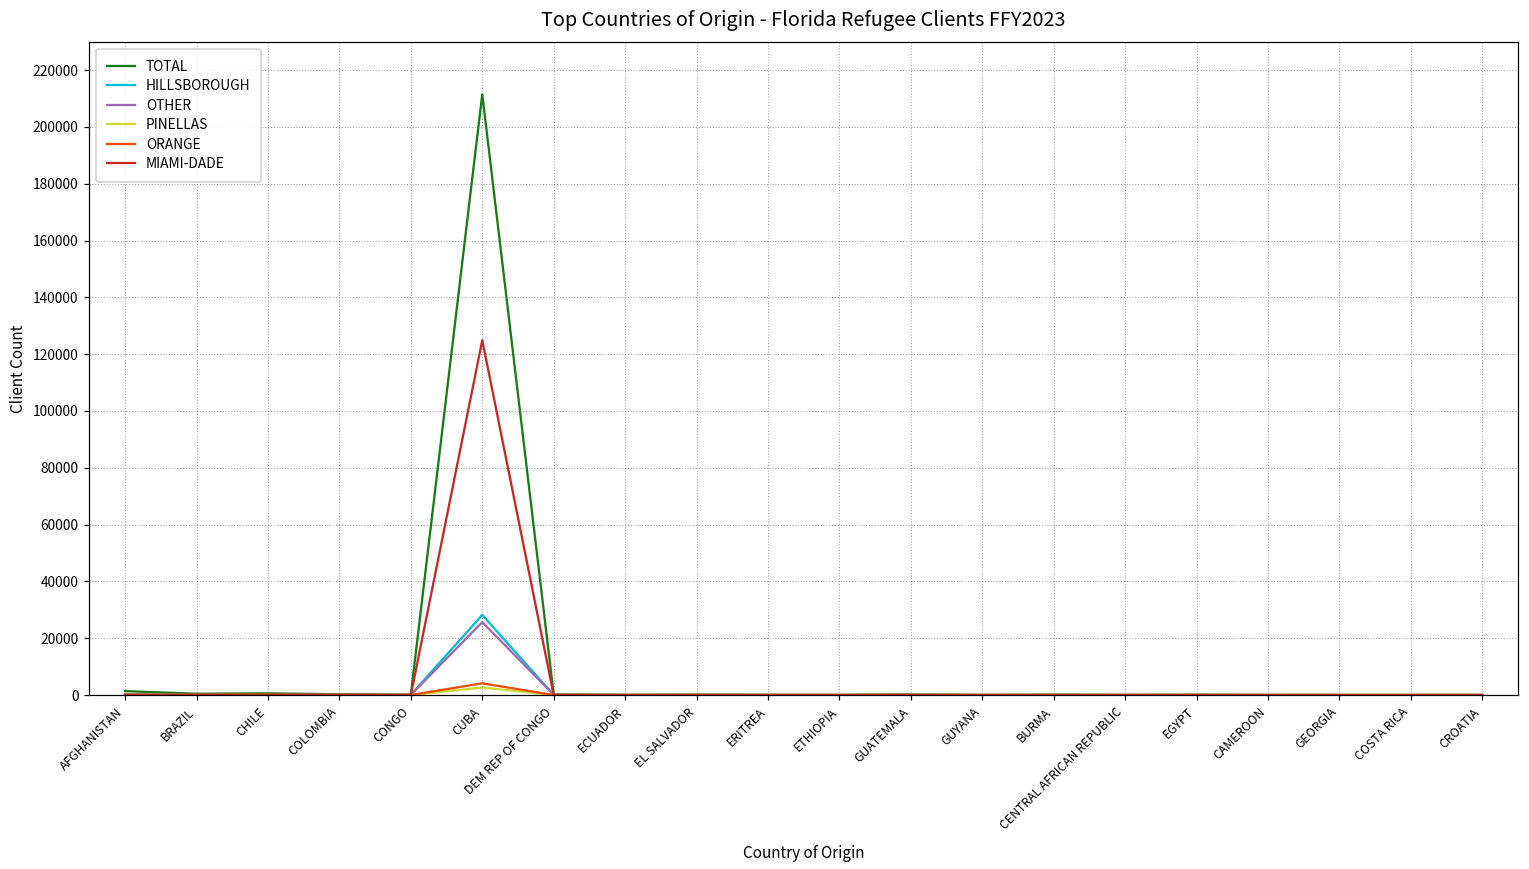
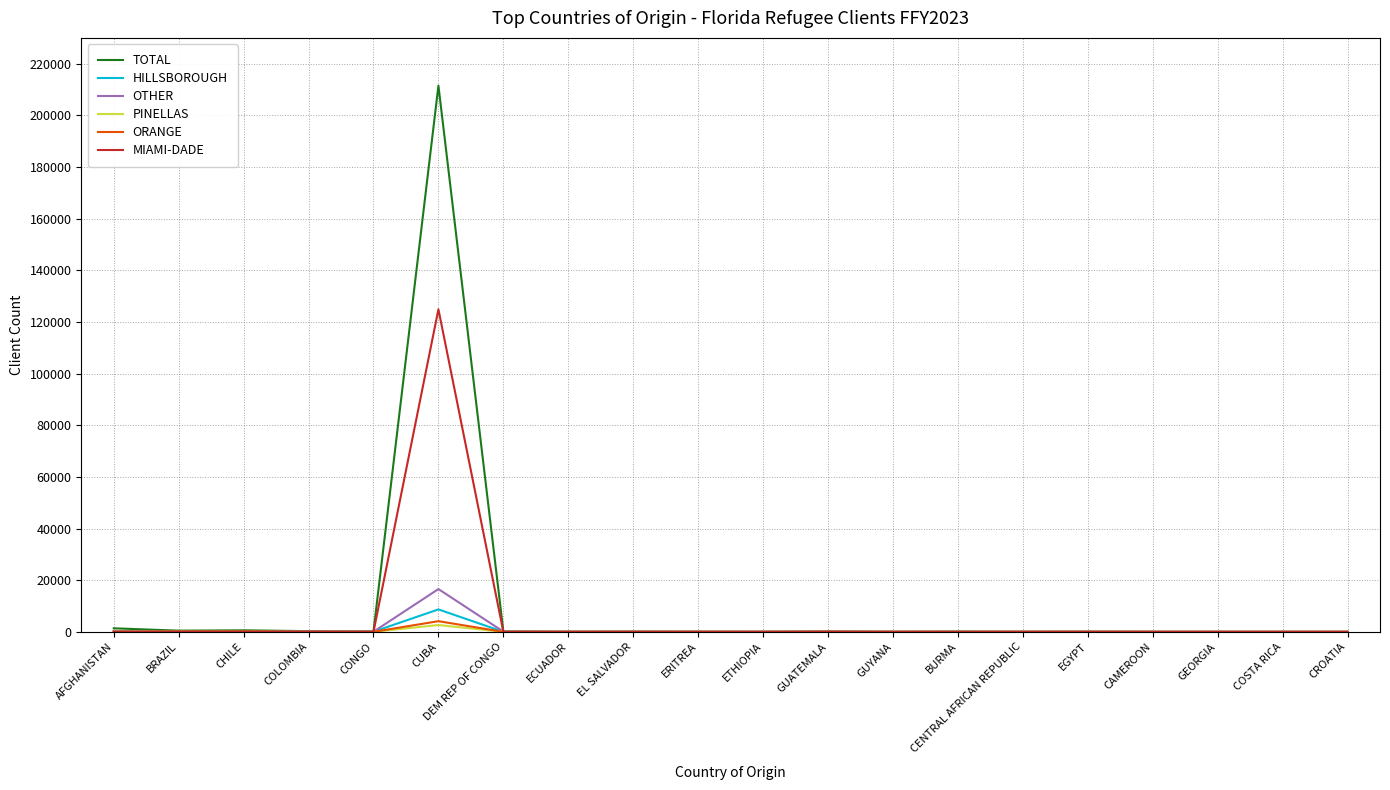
HILLSBOROUGH, CUBA: 28000 -> 9000
OTHER, CUBA: 26000 -> 17000
